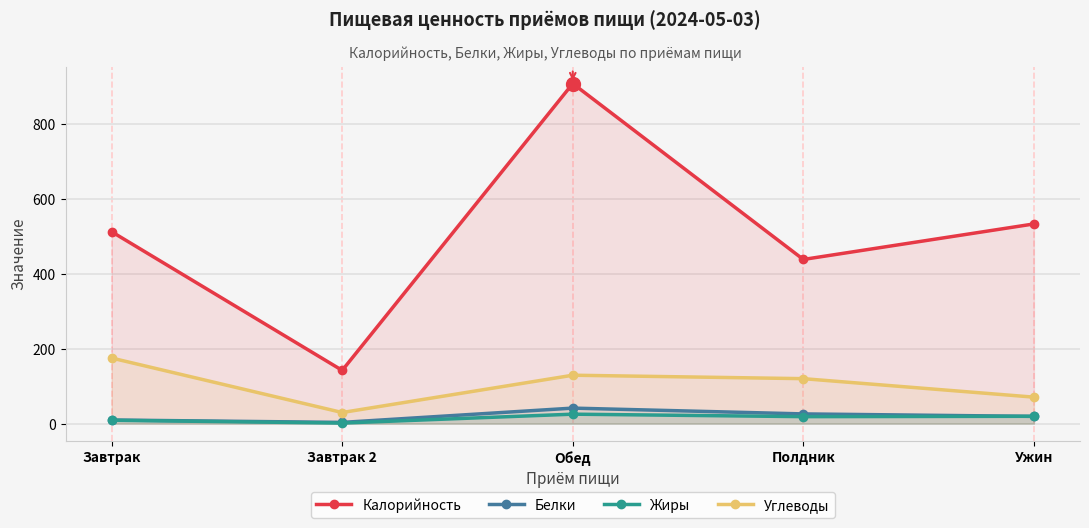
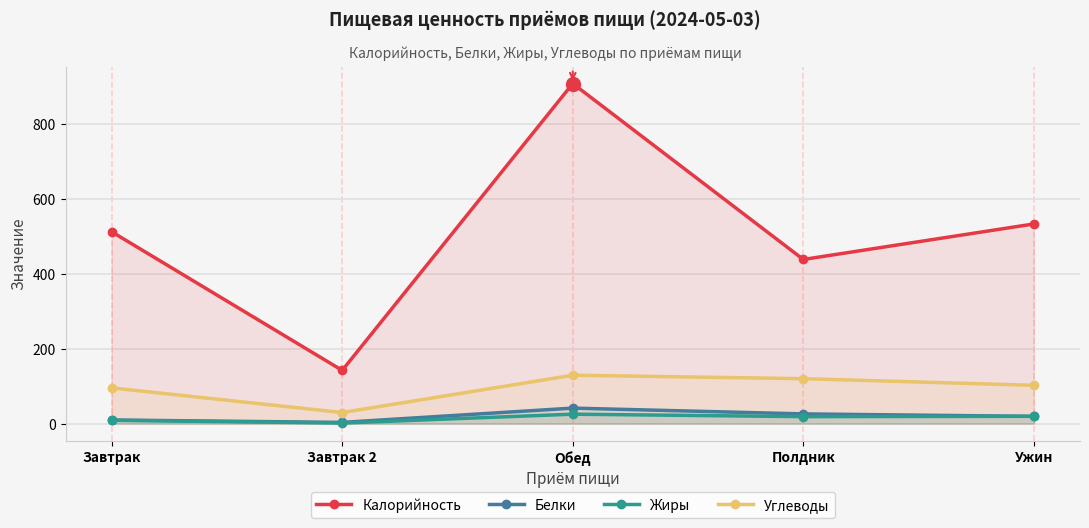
Углеводы, Завтрак: 180 -> 100
Углеводы, Ужин: 70 -> 100
